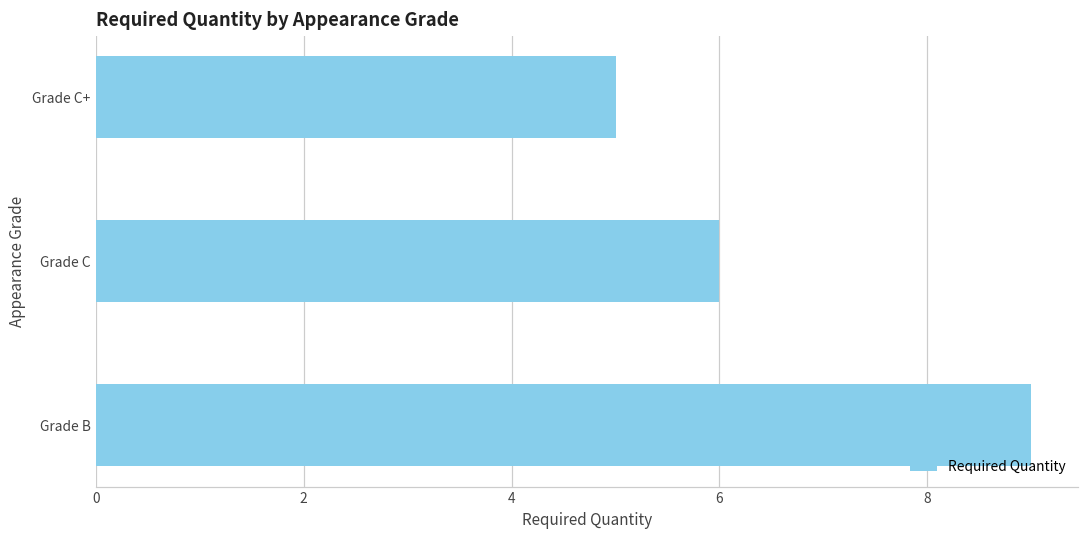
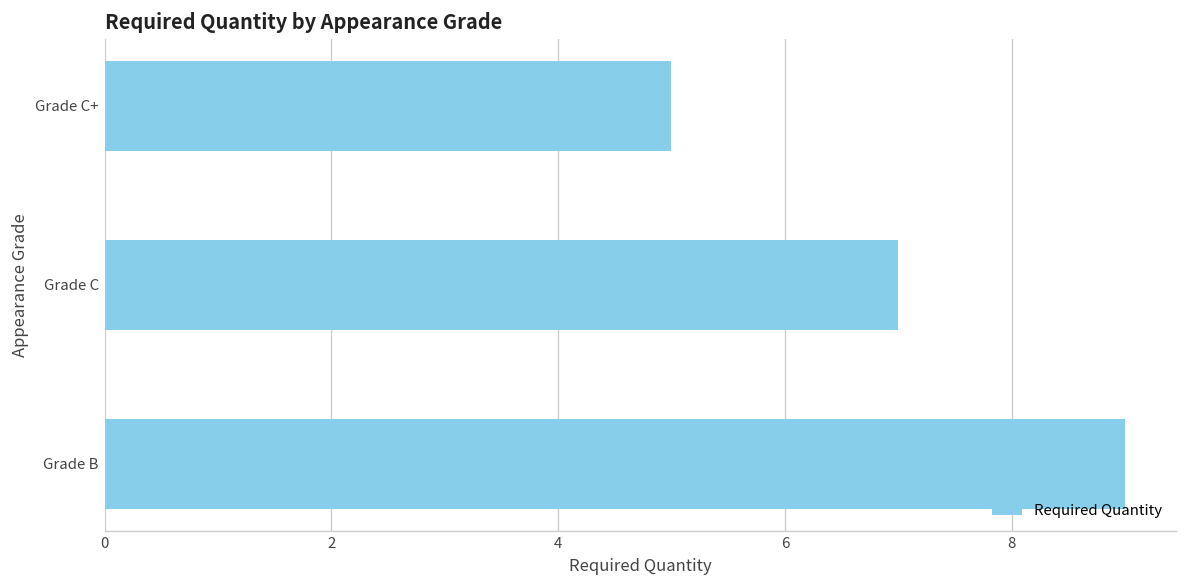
Grade C: 6 -> 7
